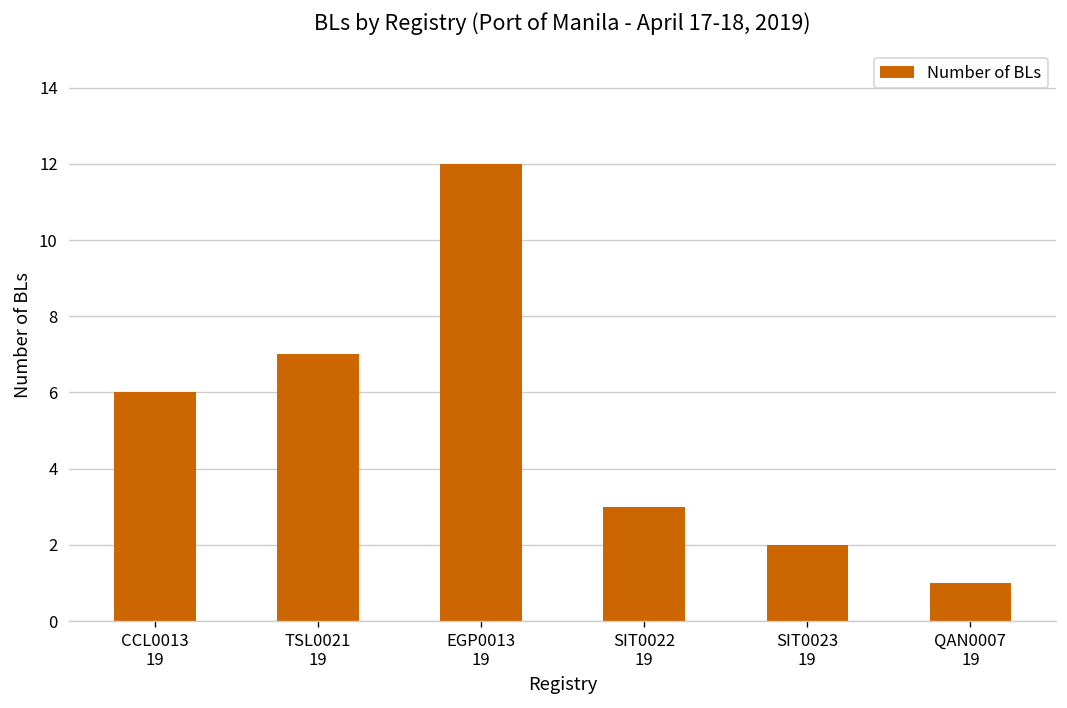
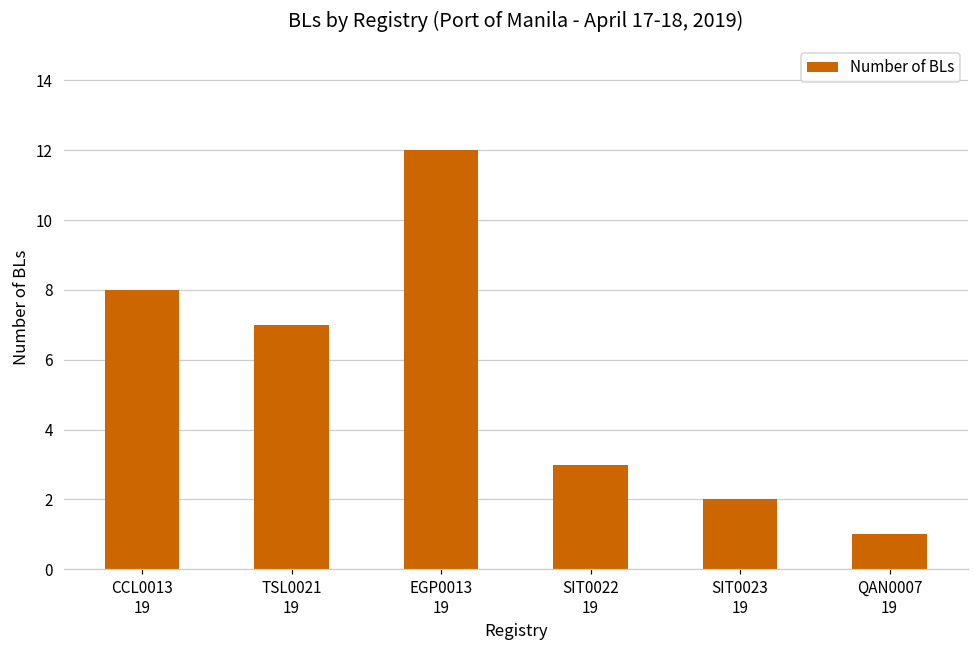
CCL0013 19: 6 -> 8
